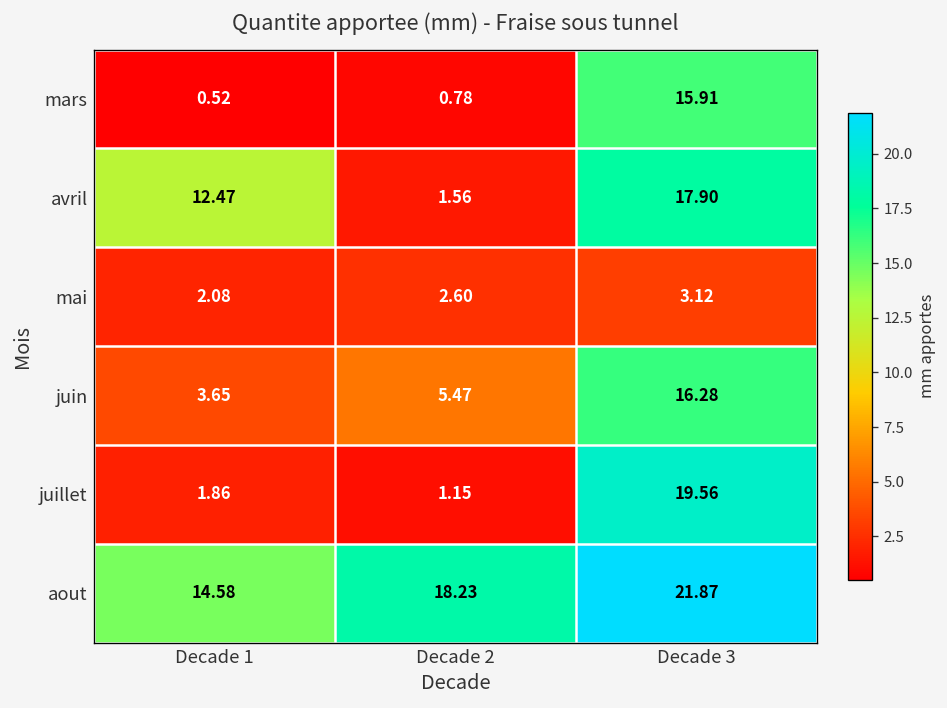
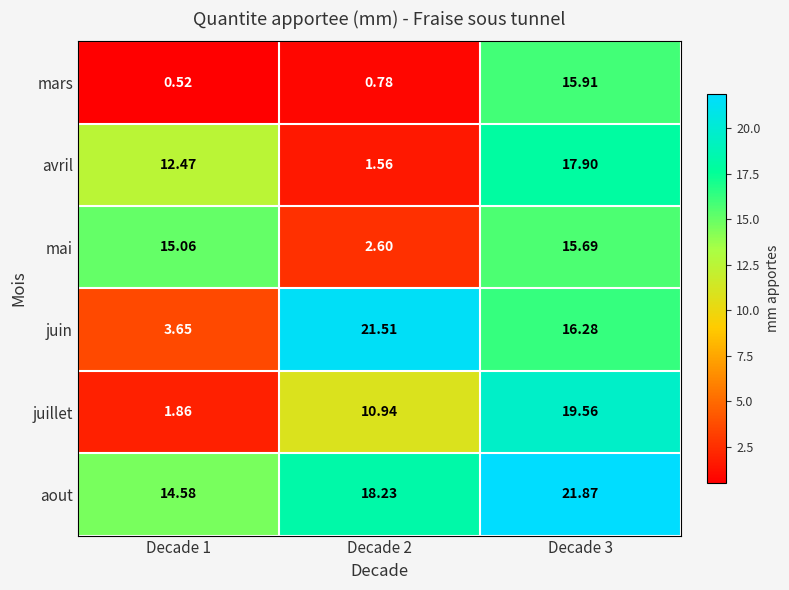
mai, Decade 1: 2.08 -> 15.06
mai, Decade 3: 3.12 -> 15.69
juin, Decade 2: 5.47 -> 21.51
juillet, Decade 2: 1.15 -> 10.94
